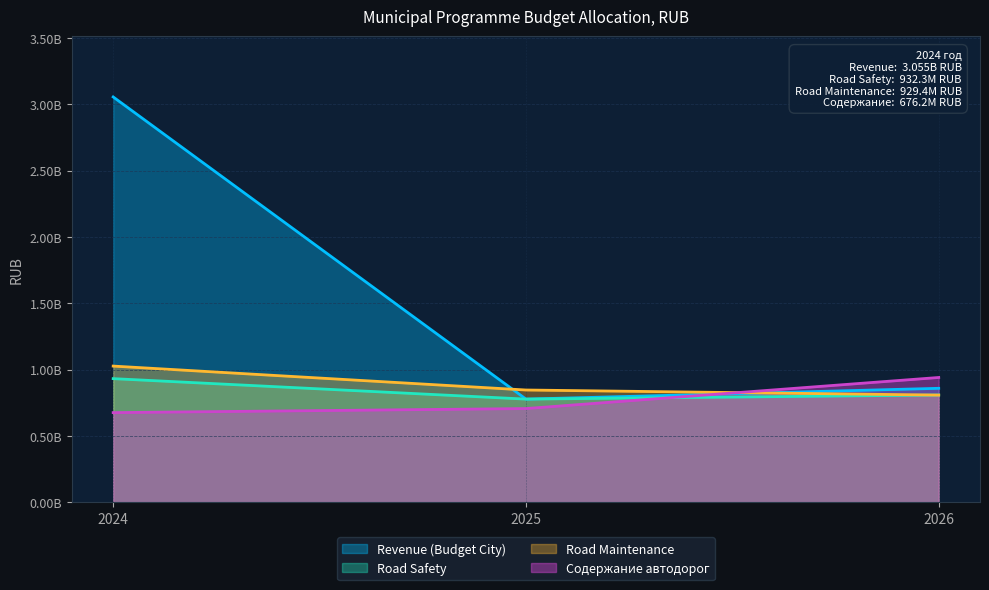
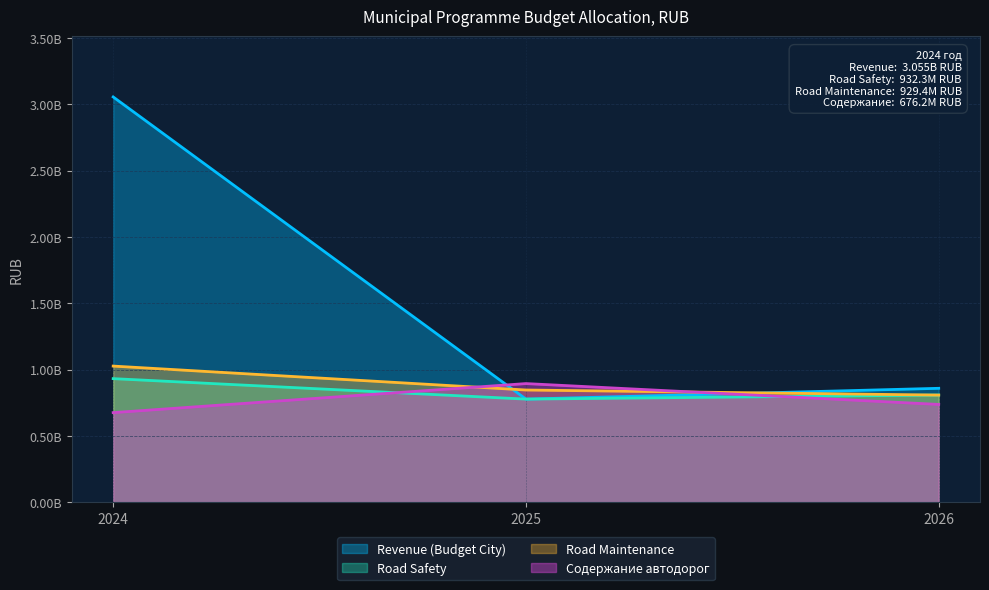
Содержание автодорог, 2025: 710000000 -> 900000000
Содержание автодорог, 2026: 940000000 -> 740000000
